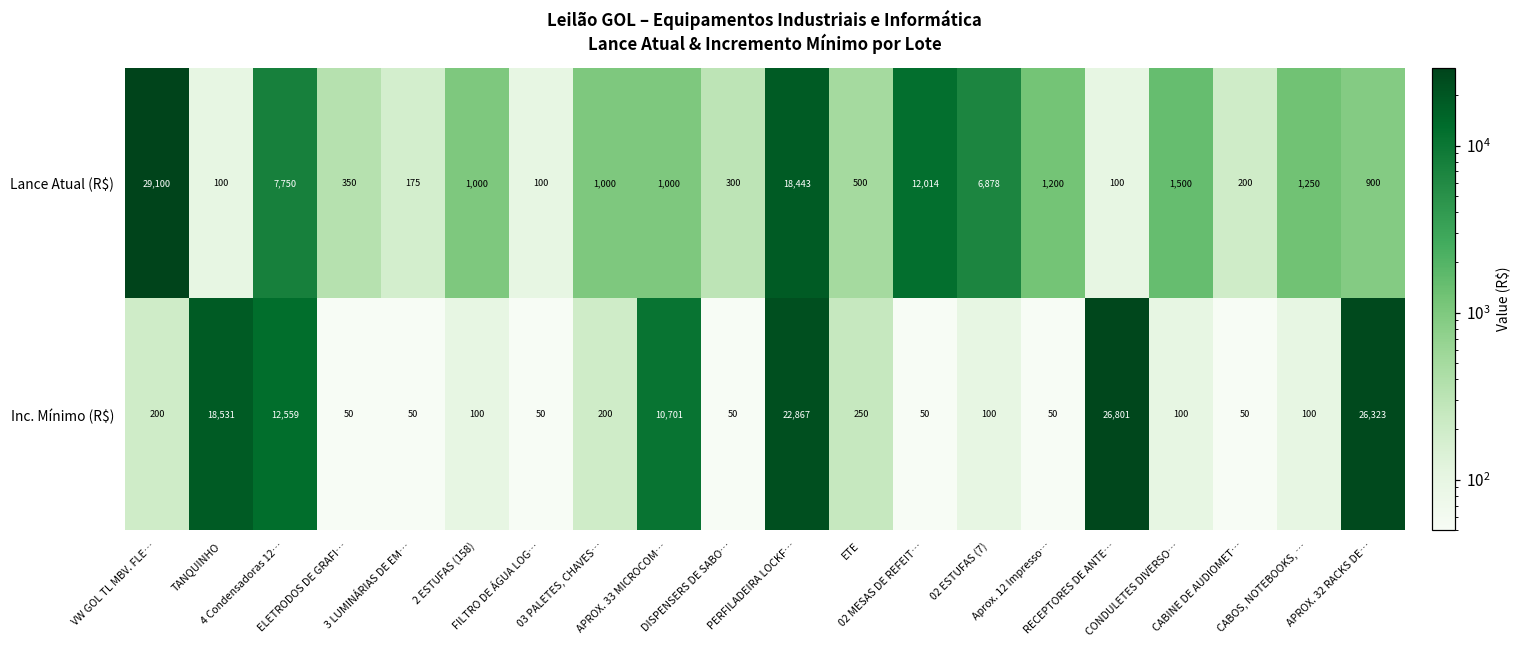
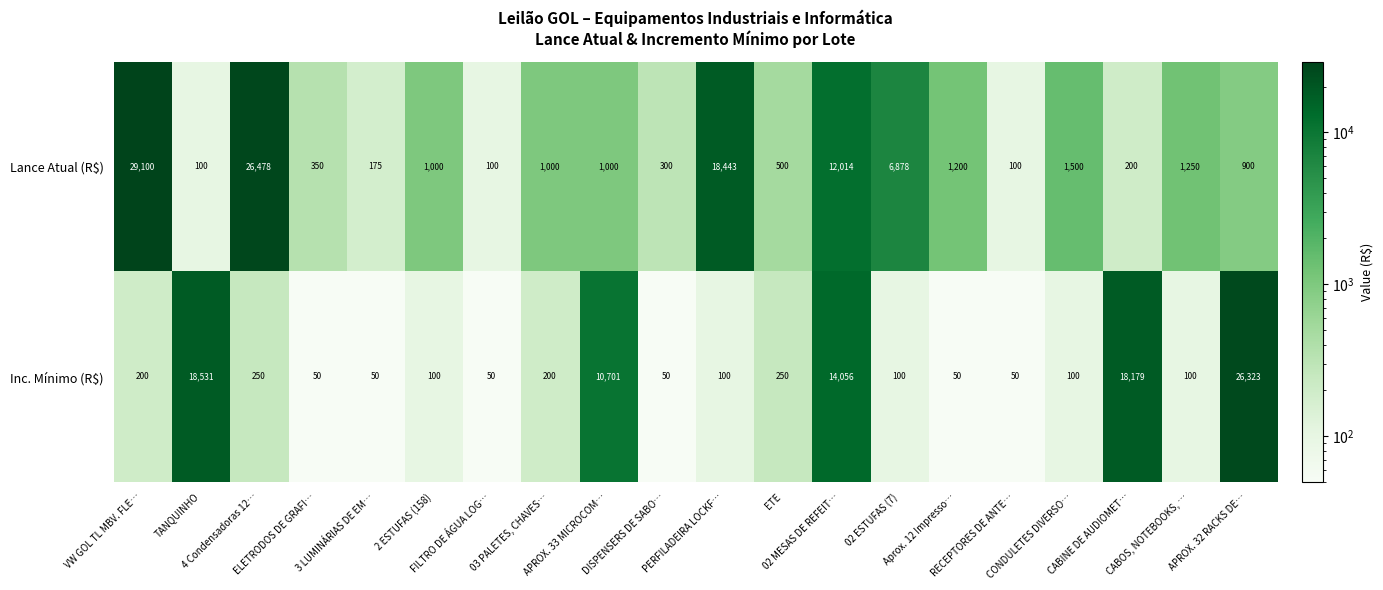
Lance Atual (R$), 4 Condensadoras 12…: 7,750 -> 26,478
Inc. Mínimo (R$), 4 Condensadoras 12…: 12,559 -> 250
Inc. Mínimo (R$), PERFILADEIRA LOCKF…: 22,867 -> 100
Inc. Mínimo (R$), 02 MESAS DE REFEIT…: 50 -> 14,056
Inc. Mínimo (R$), RECEPTORES DE ANTE…: 26,801 -> 50
Inc. Mínimo (R$), CABINE DE AUDIOMET…: 50 -> 18,179
